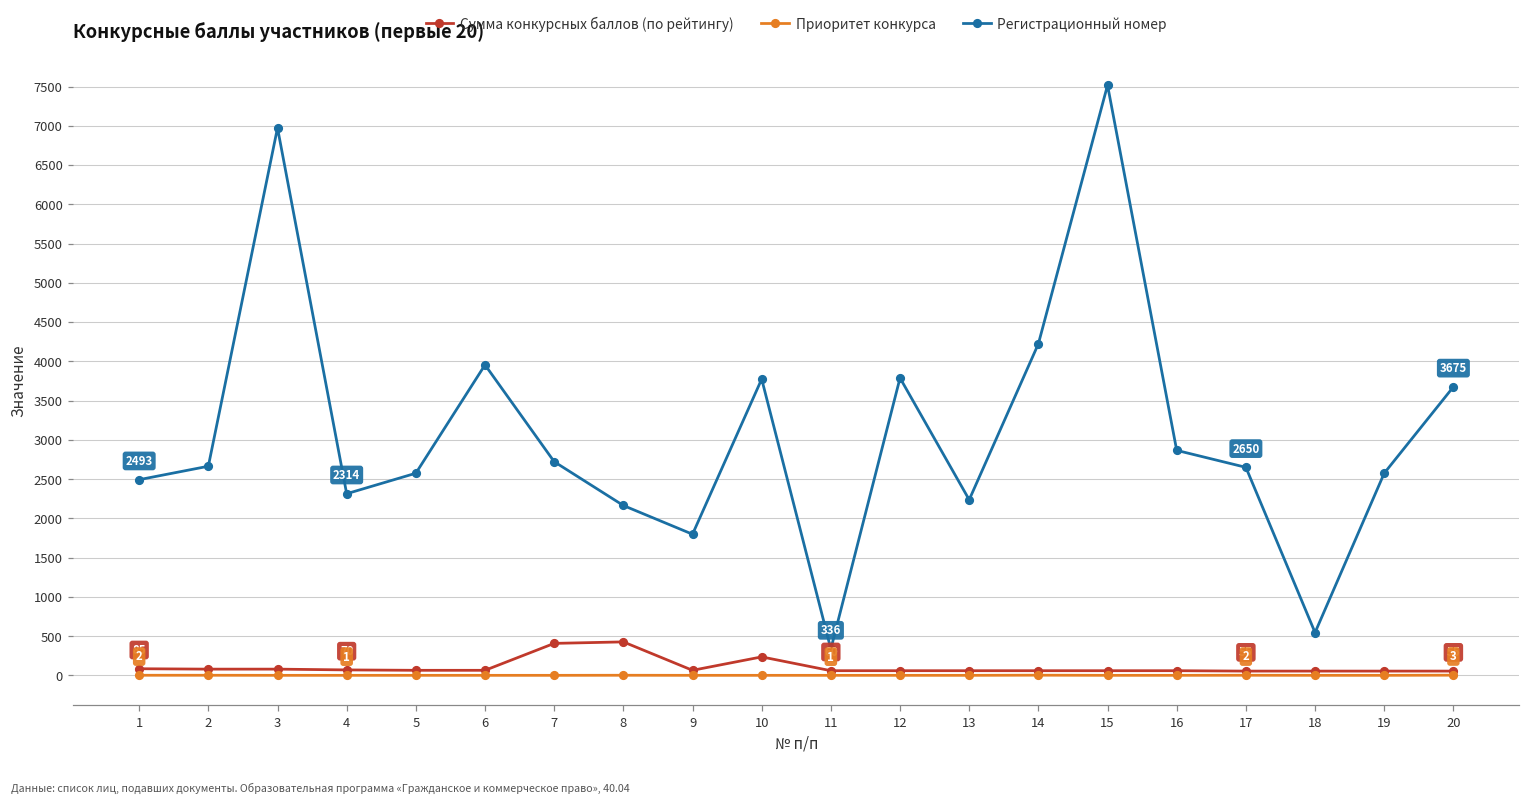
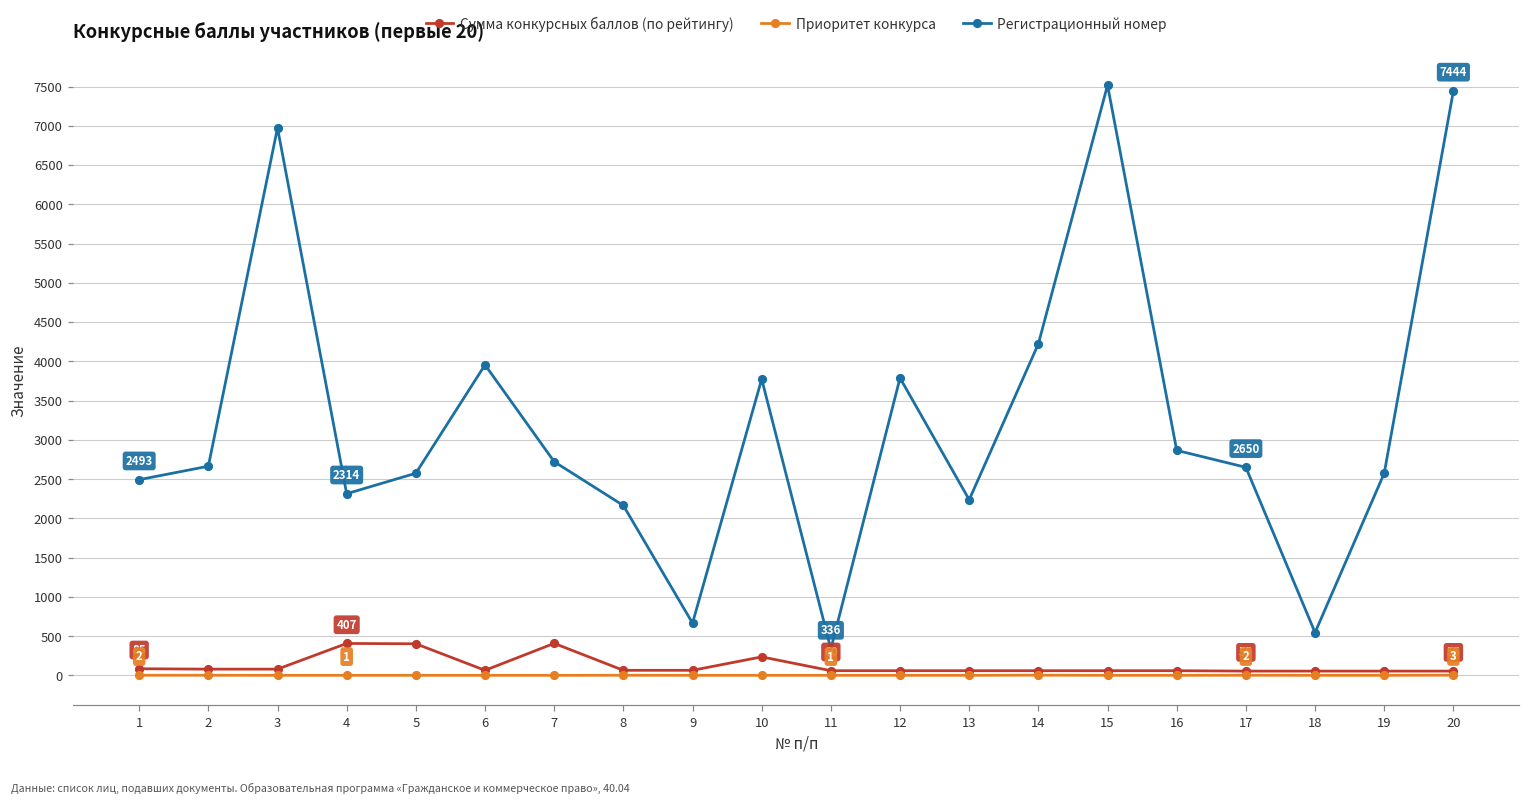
Сумма конкурсных баллов (по рейтингу), 4: 70 -> 407
Сумма конкурсных баллов (по рейтингу), 5: 100 -> 400
Сумма конкурсных баллов (по рейтингу), 8: 400 -> 100
Регистрационный номер, 9: 1800 -> 700
Регистрационный номер, 20: 3675 -> 7444
